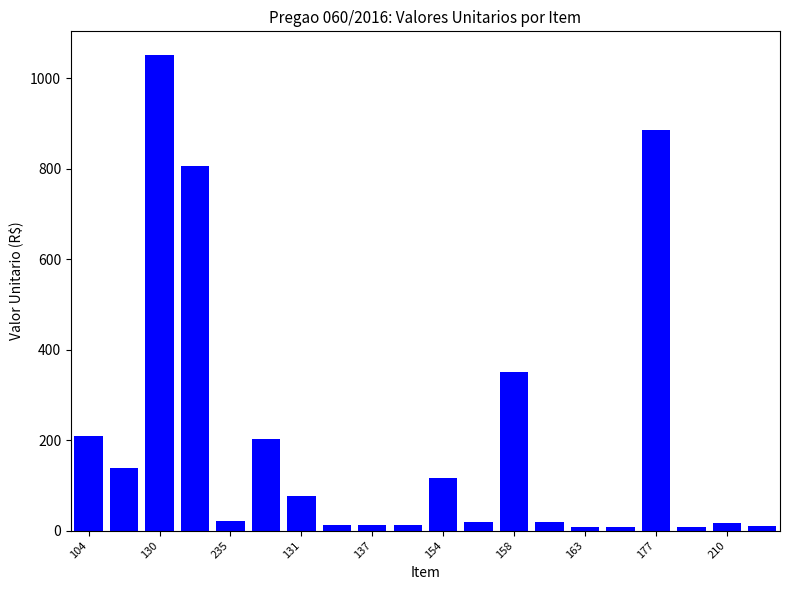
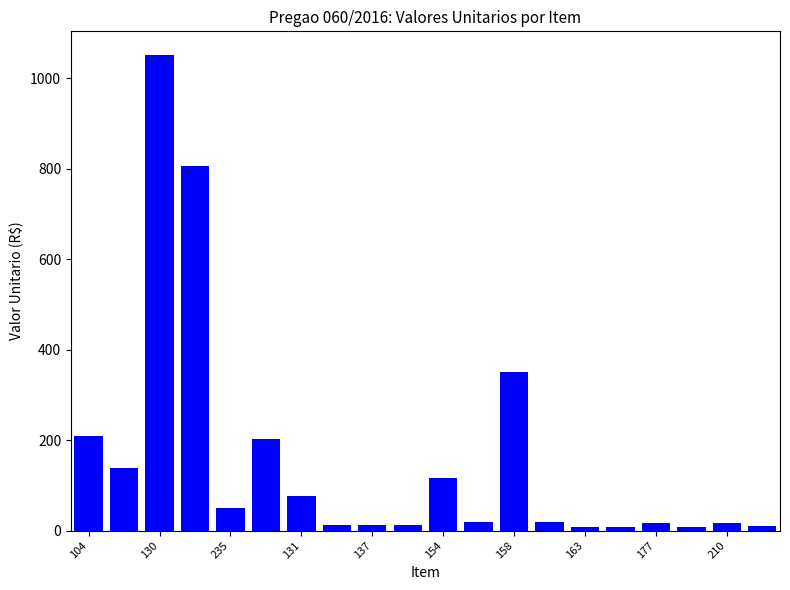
235: 20 -> 50
177: 890 -> 20
